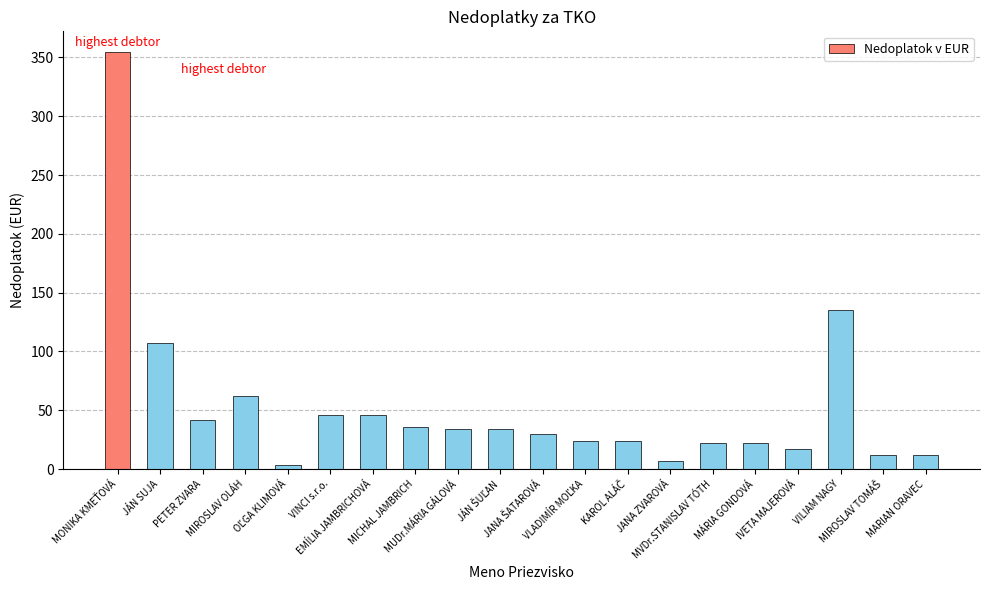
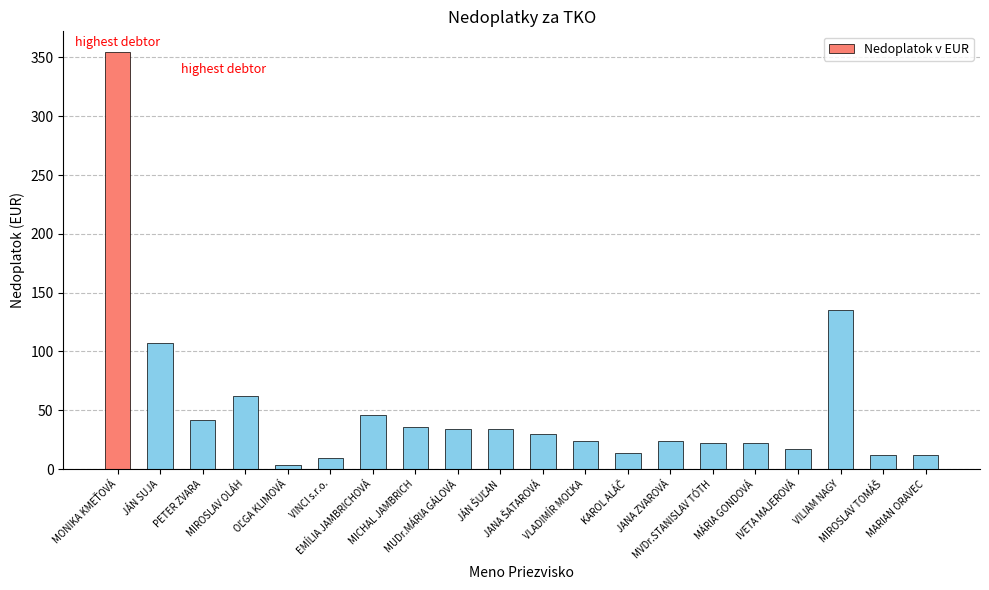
VINCI s.r.o.: 46 -> 9
KAROL ALÁČ: 24 -> 14
JANA ZVAROVÁ: 7 -> 24
